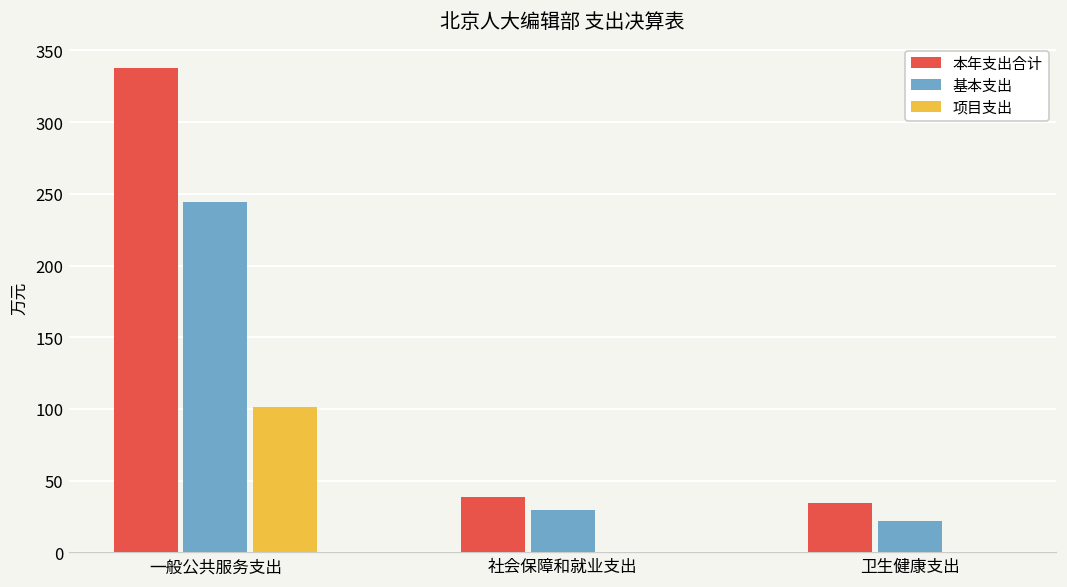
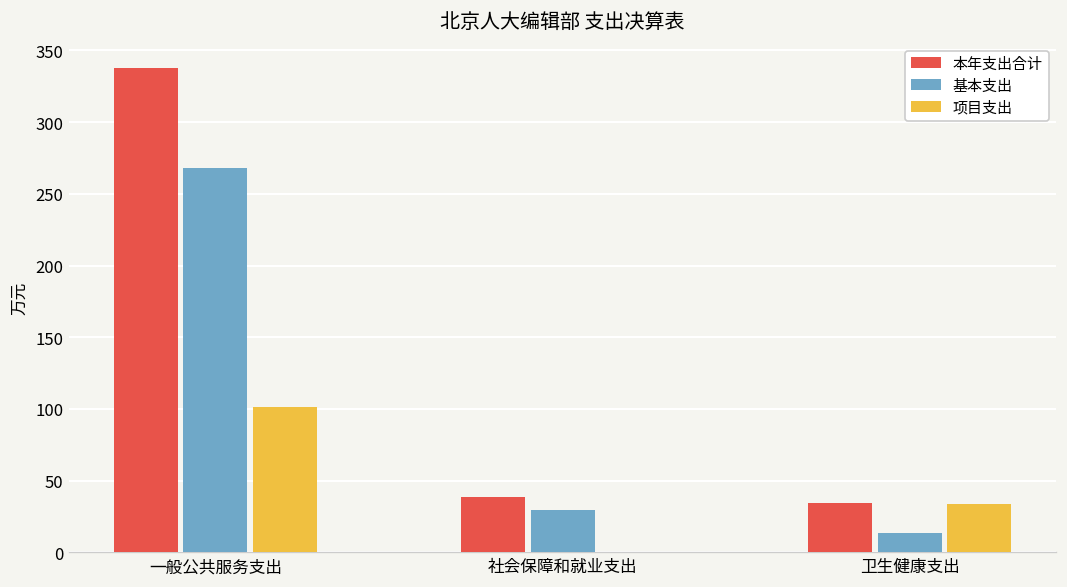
基本支出, 一般公共服务支出: 245 -> 268
基本支出, 卫生健康支出: 22 -> 13
项目支出, 卫生健康支出: 0 -> 34
